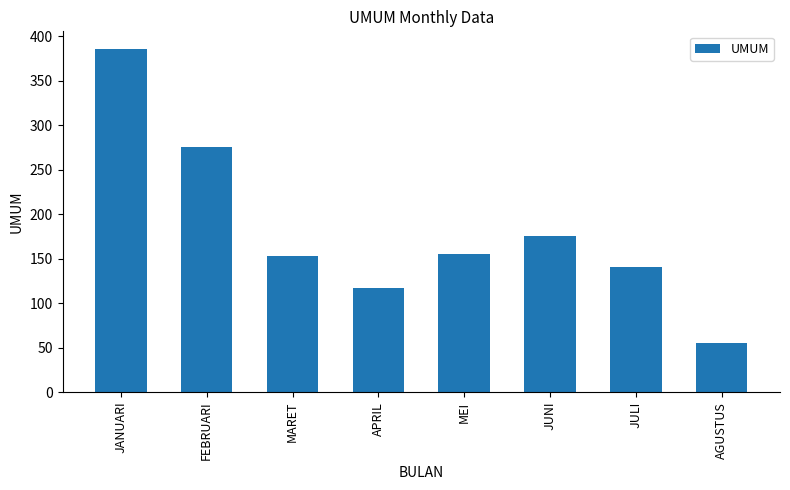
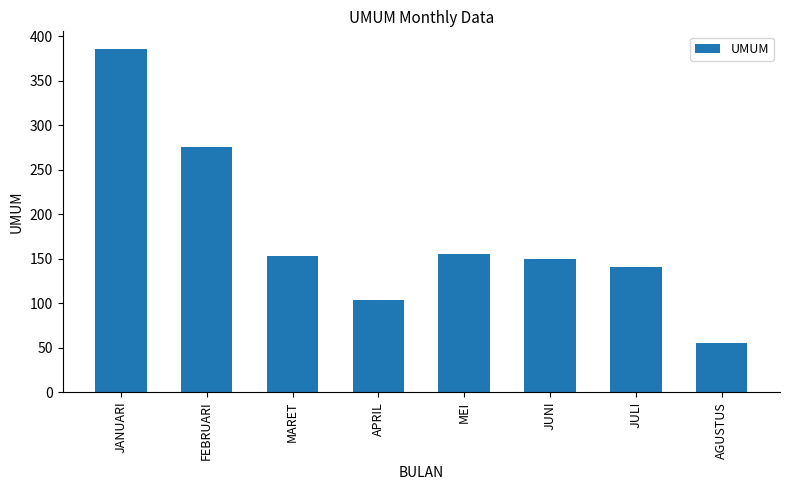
APRIL: 120 -> 100
JUNI: 180 -> 150
